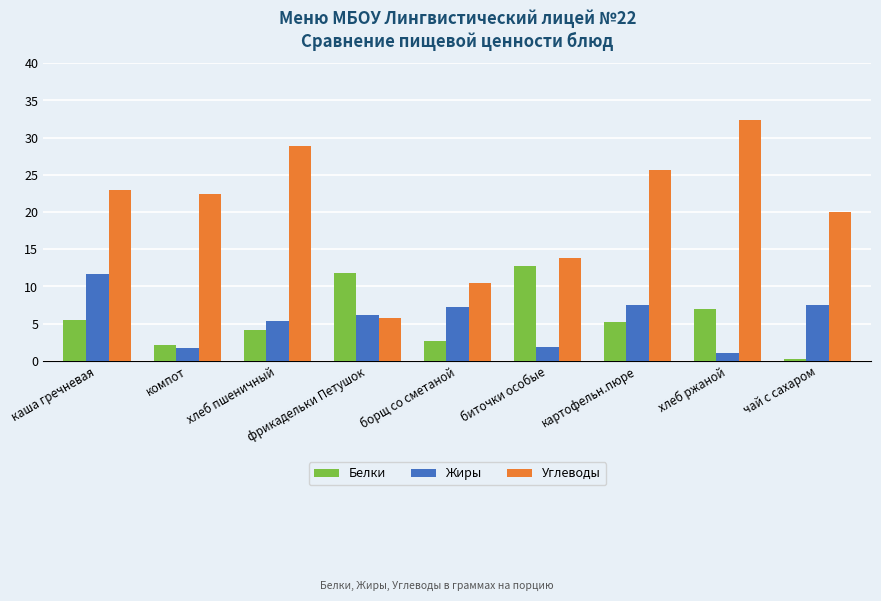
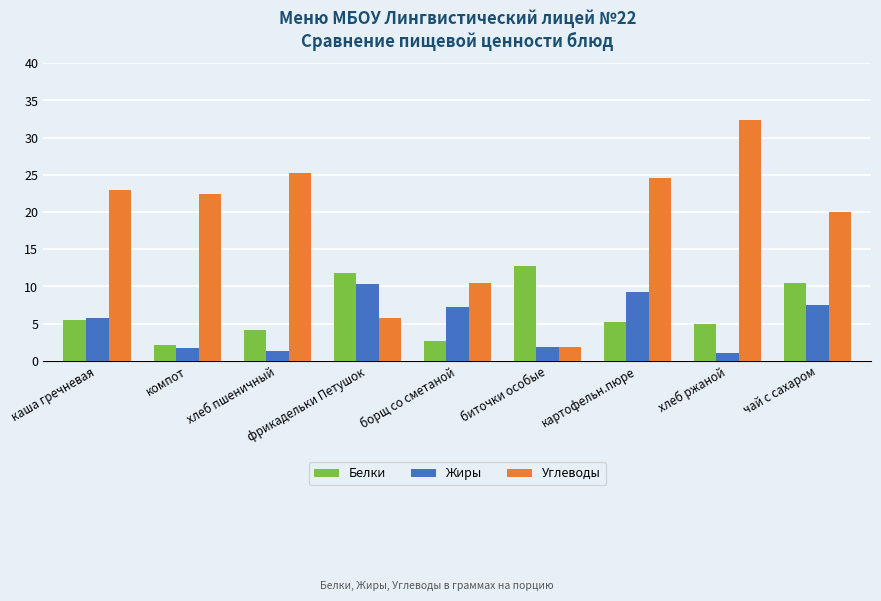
Жиры, каша гречневая: 12 -> 6
Жиры, хлеб пшеничный: 5 -> 1
Углеводы, хлеб пшеничный: 29 -> 25
Жиры, фрикадельки Петушок: 6 -> 10
Углеводы, биточки особые: 14 -> 2
Жиры, картофельн.пюре: 8 -> 9
Углеводы, картофельн.пюре: 26 -> 25
Белки, хлеб ржаной: 7 -> 5
Белки, чай с сахаром: 0 -> 10
